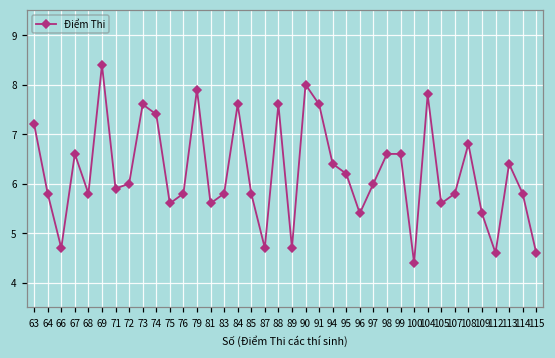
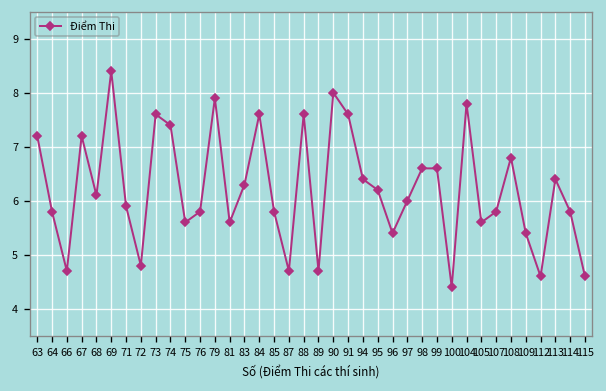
67: 6.6 -> 7.2
68: 5.8 -> 6.1
72: 6.0 -> 4.8
83: 5.8 -> 6.3
